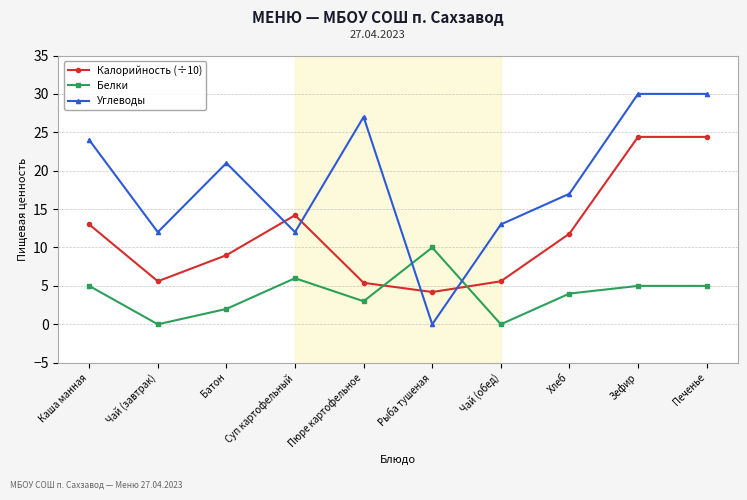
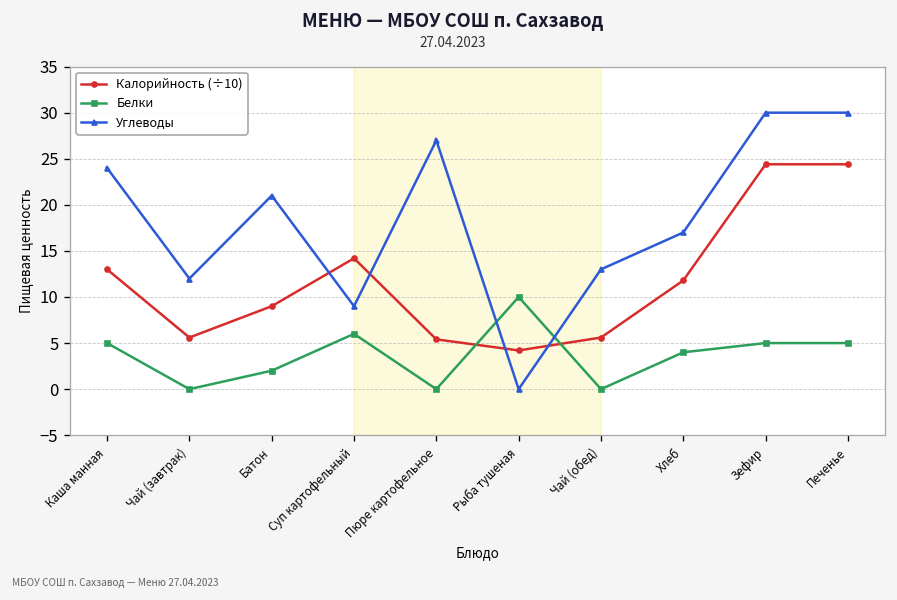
Углеводы, Суп картофельный: 12 -> 9
Белки, Пюре картофельное: 3 -> 0
